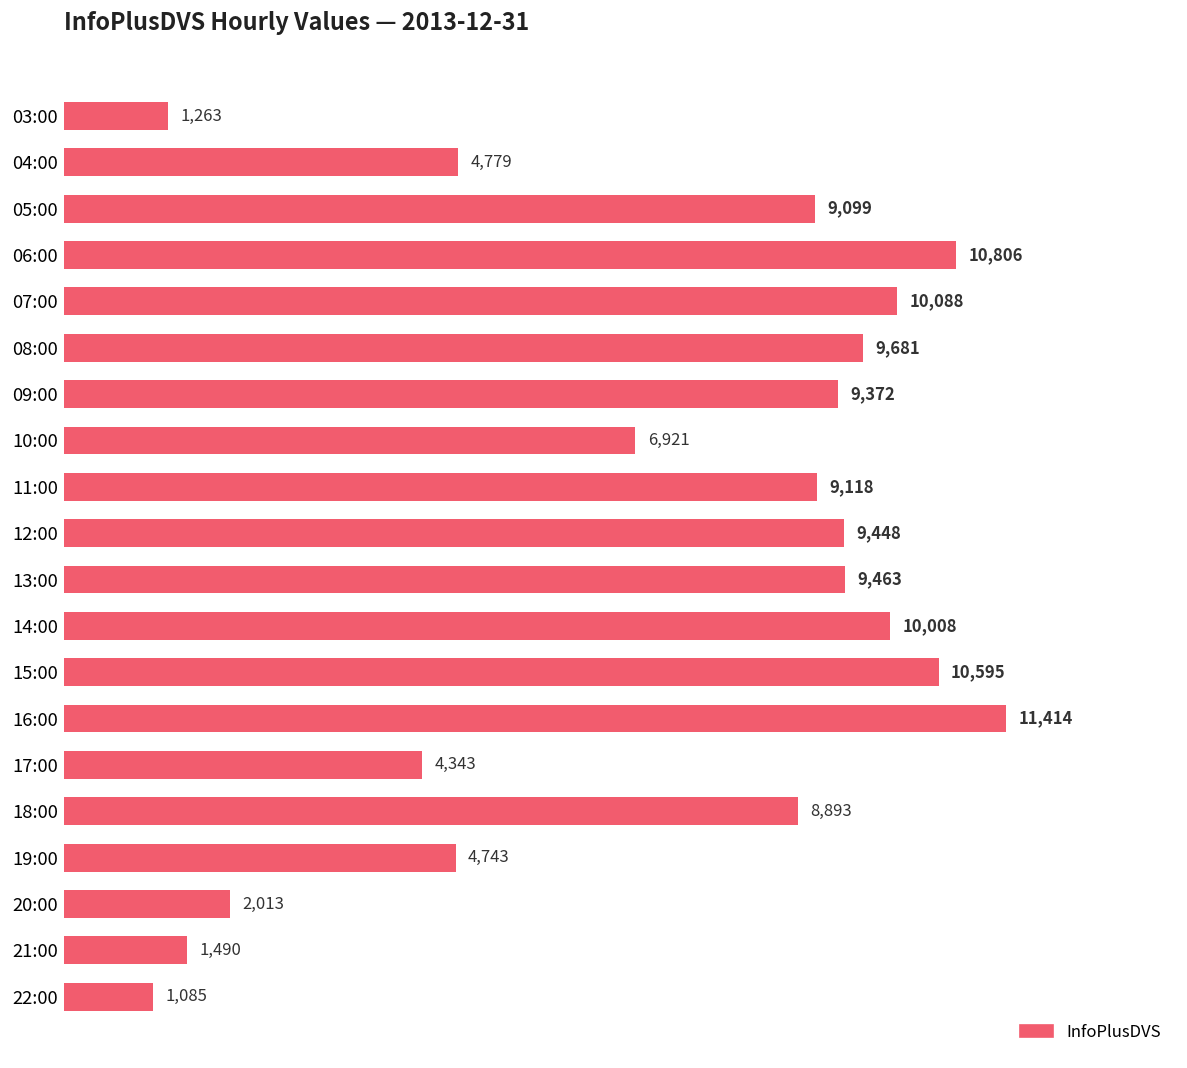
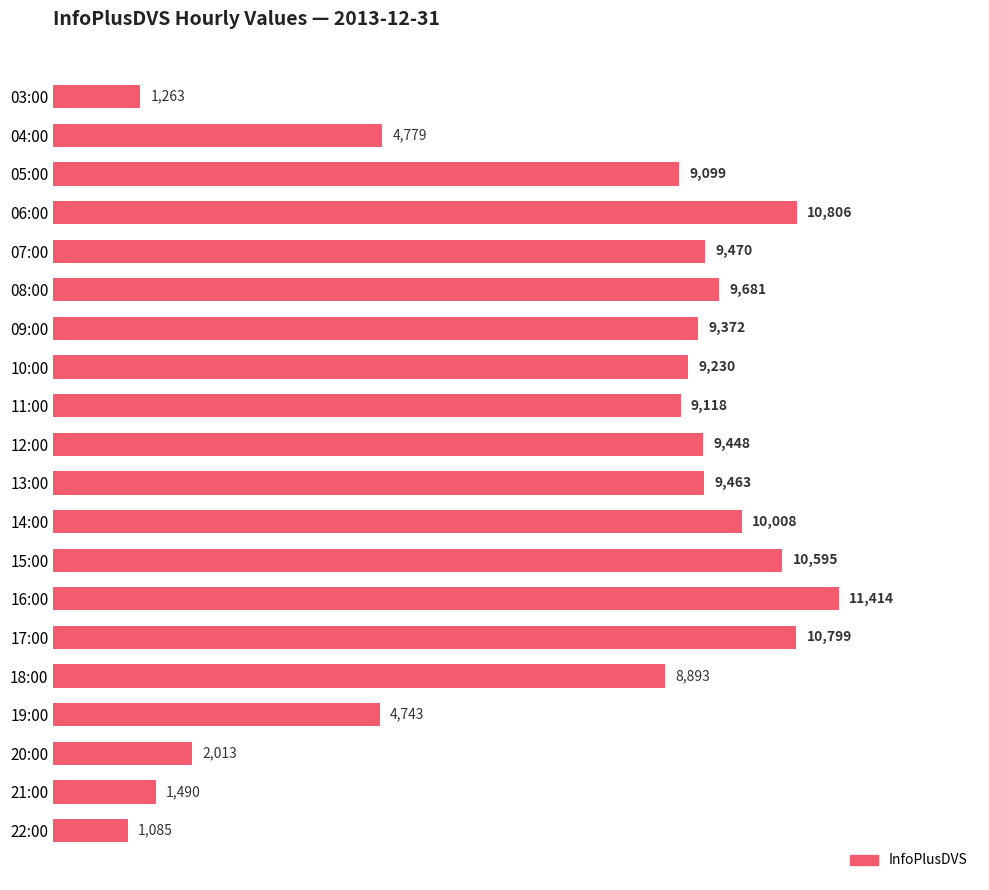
07:00: 10,088 -> 9,470
10:00: 6,921 -> 9,230
17:00: 4,343 -> 10,799
